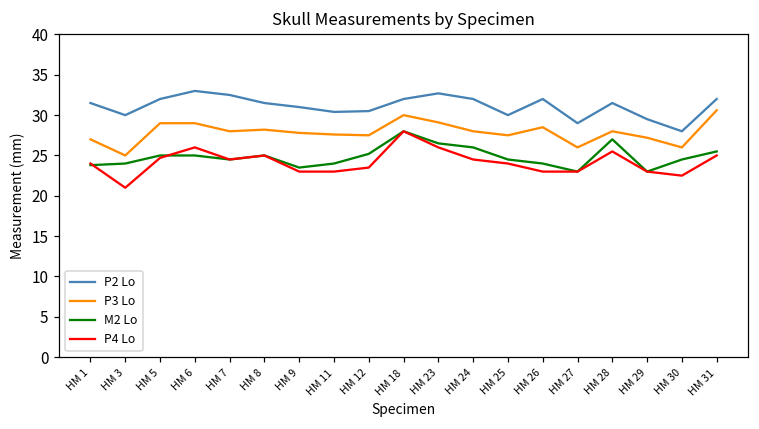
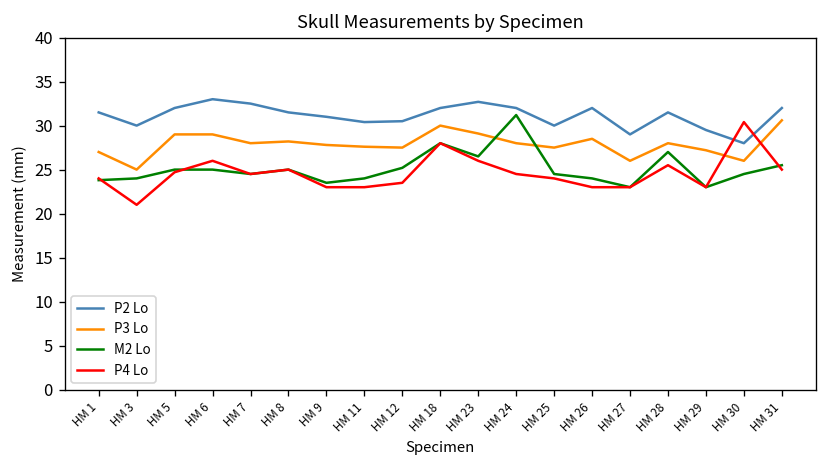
M2 Lo, HM 24: 26 -> 31
P4 Lo, HM 30: 23 -> 30
